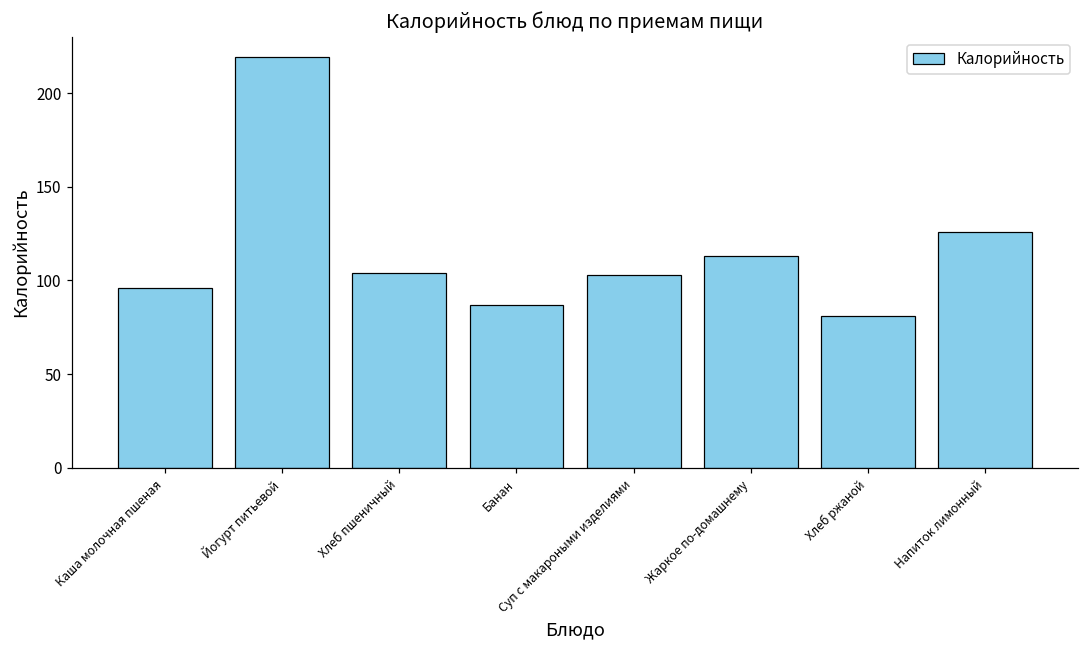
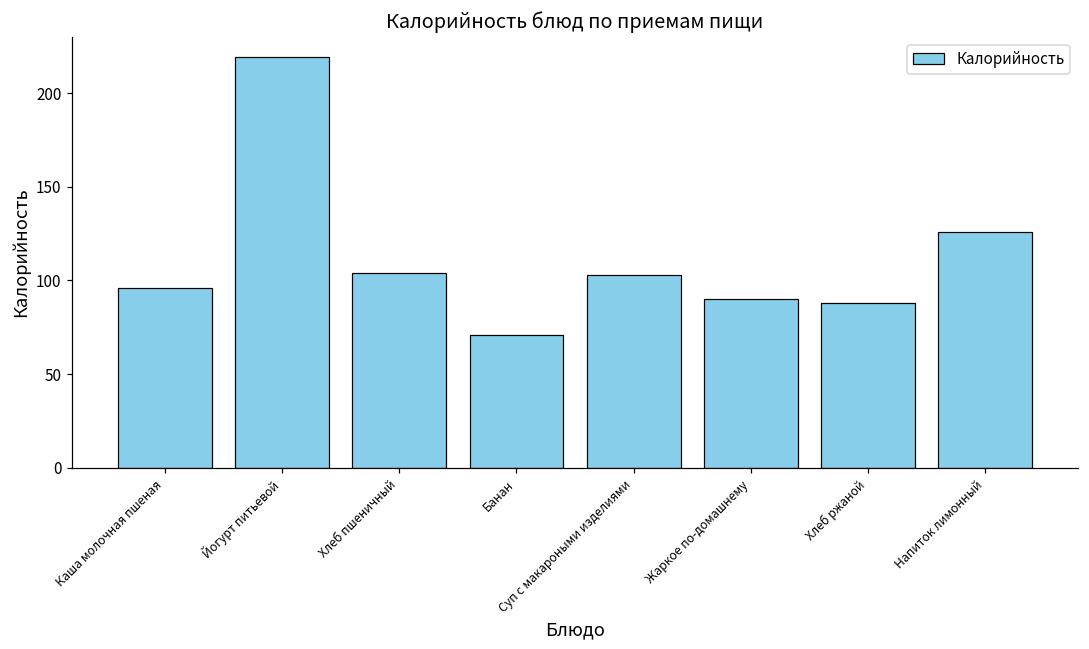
Банан: 87 -> 71
Жаркое по-домашнему: 113 -> 90
Хлеб ржаной: 81 -> 88
